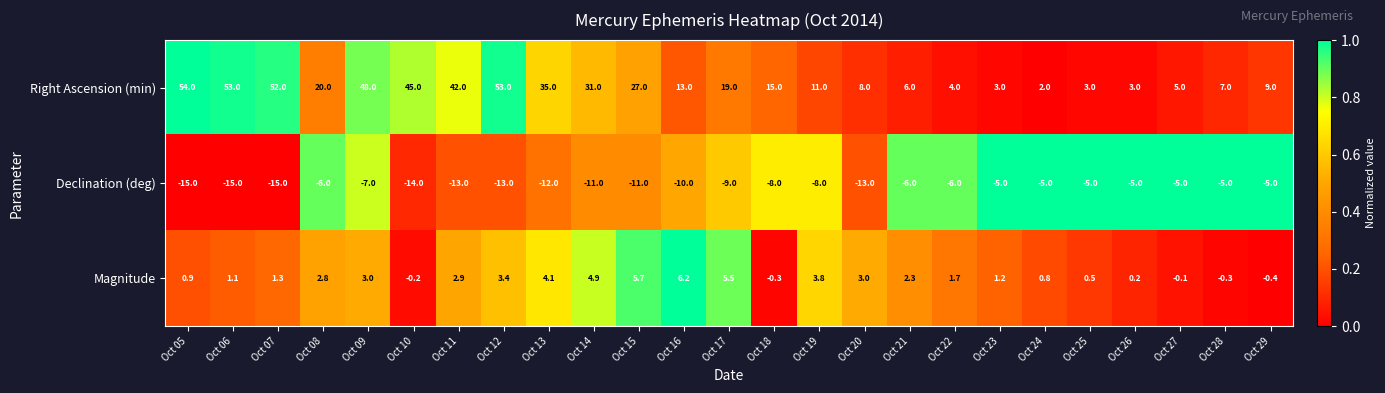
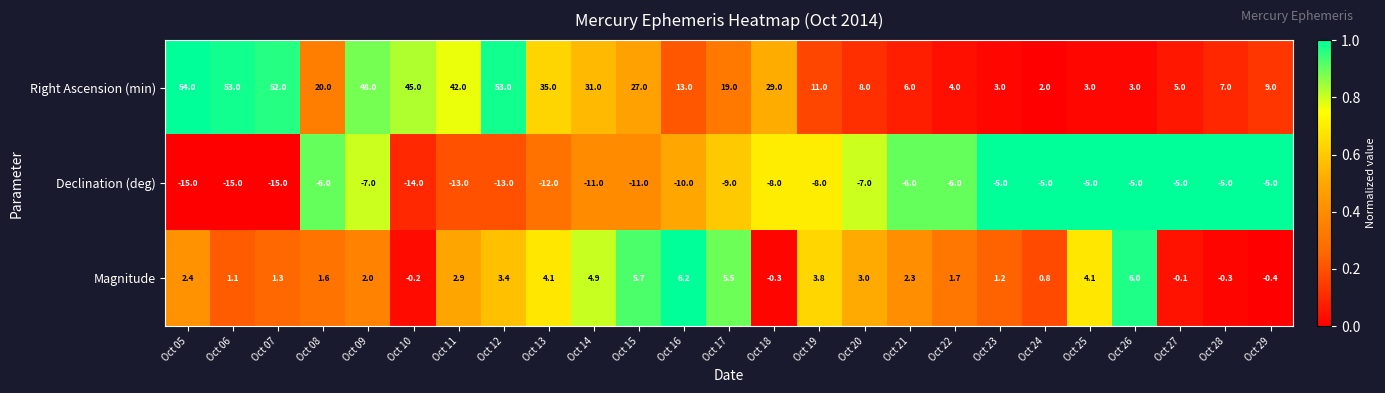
Right Ascension (min), Oct 18: 15.0 -> 29.0
Declination (deg), Oct 20: -13.0 -> -7.0
Magnitude, Oct 05: 0.9 -> 2.4
Magnitude, Oct 08: 2.8 -> 1.6
Magnitude, Oct 09: 3.0 -> 2.0
Magnitude, Oct 25: 0.5 -> 4.1
Magnitude, Oct 26: 0.2 -> 6.0
